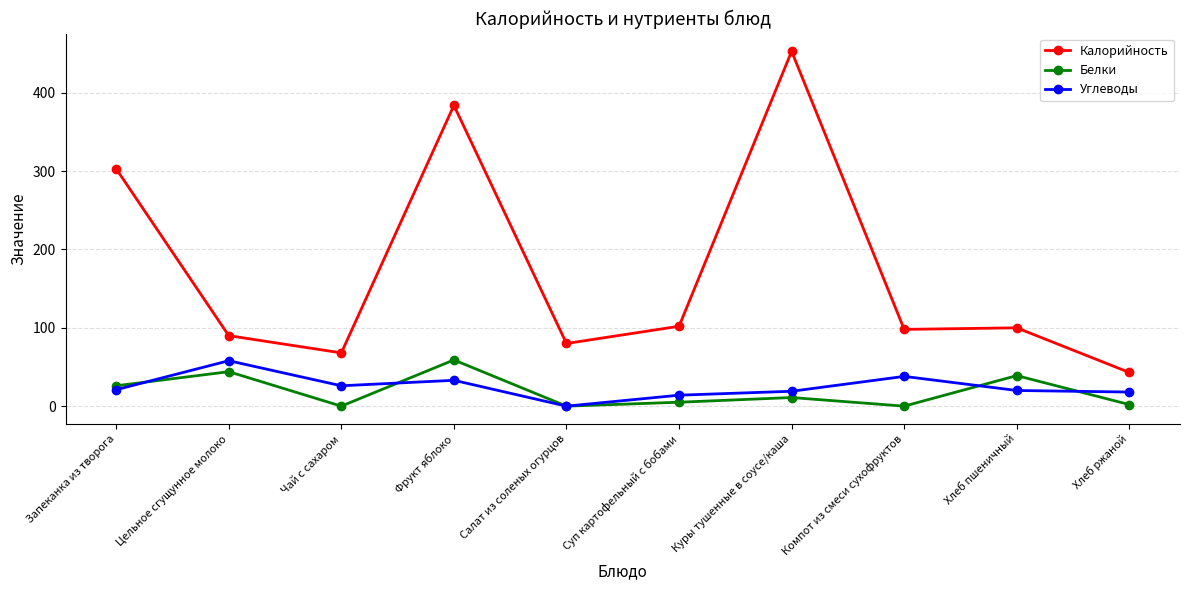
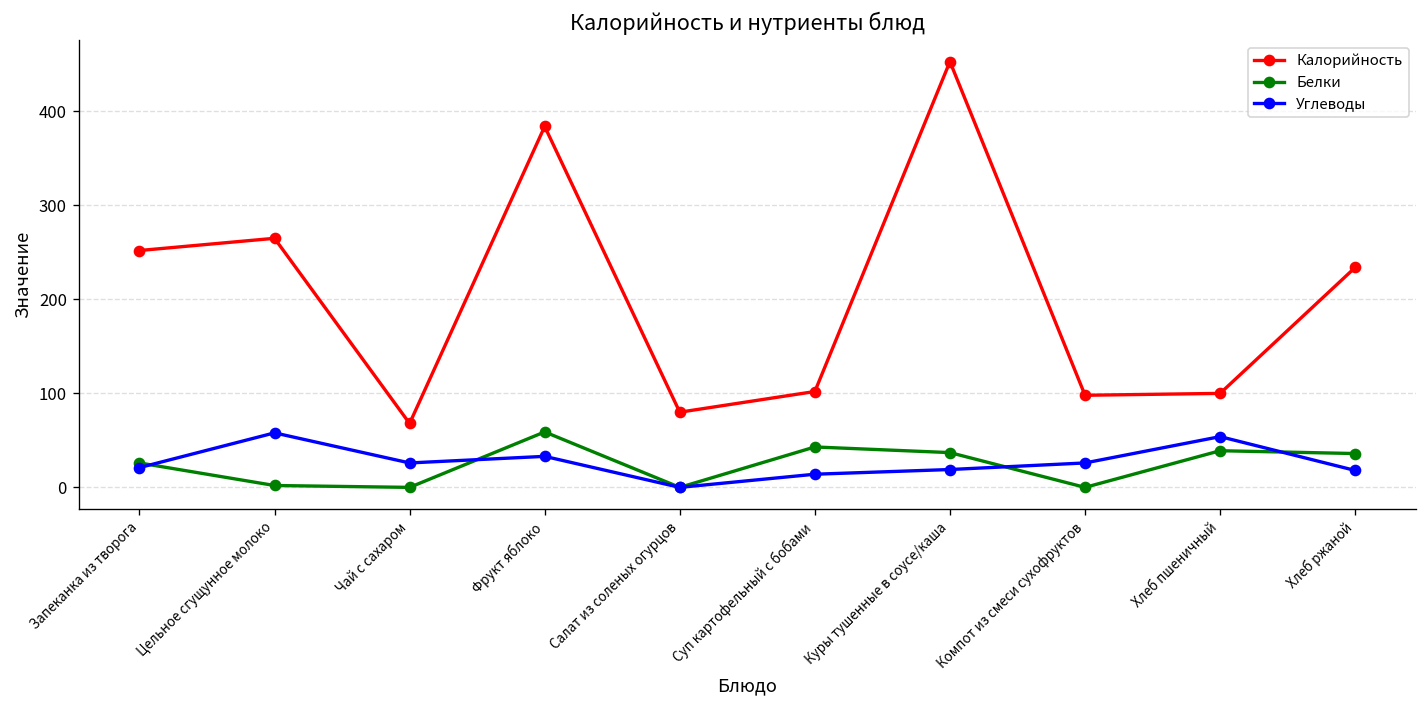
Калорийность, Запеканка из творога: 300 -> 250
Калорийность, Цельное сгущунное молоко: 90 -> 270
Белки, Цельное сгущунное молоко: 40 -> 0
Белки, Суп картофельный с бобами: 10 -> 40
Белки, Куры тушенные в соусе/каша: 10 -> 40
Углеводы, Компот из смеси сухофруктов: 40 -> 30
Углеводы, Хлеб пшеничный: 20 -> 50
Калорийность, Хлеб ржаной: 40 -> 230
Белки, Хлеб ржаной: 0 -> 40
